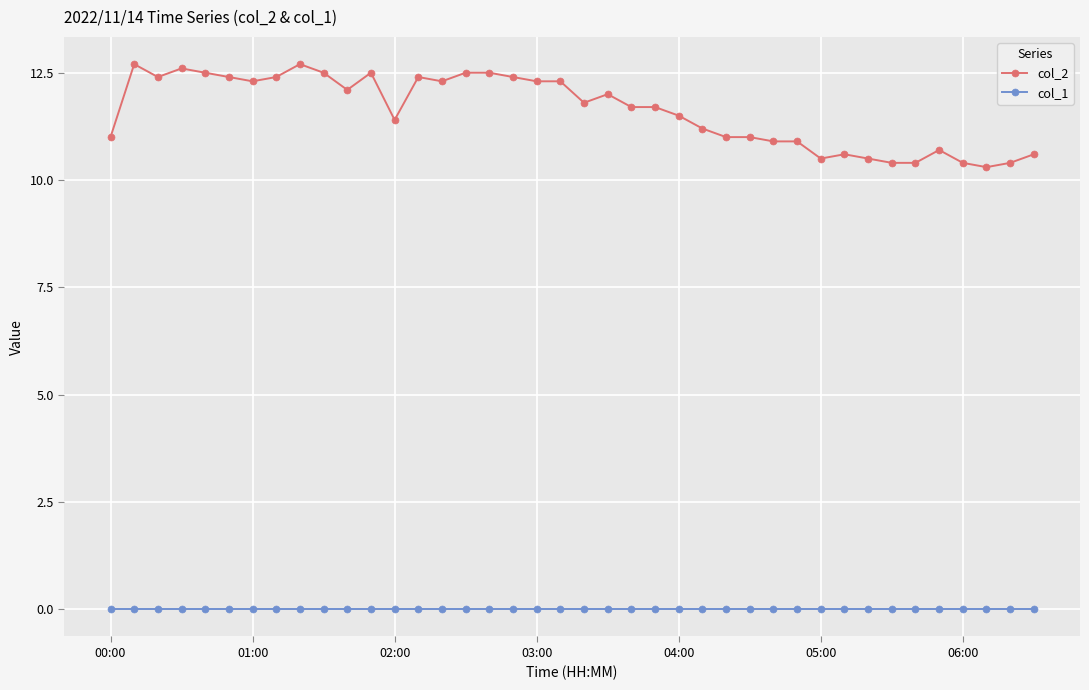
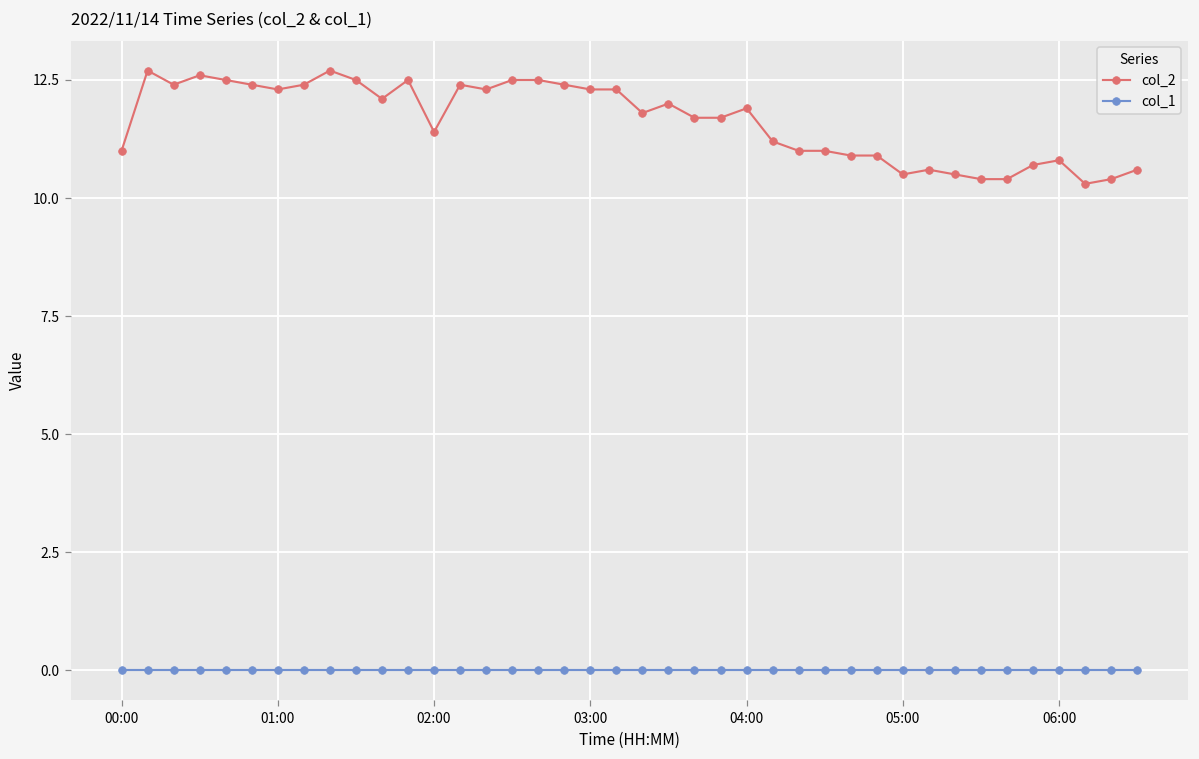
col_2, 04:00: 11.5 -> 11.9
col_2, 06:00: 10.4 -> 10.8
